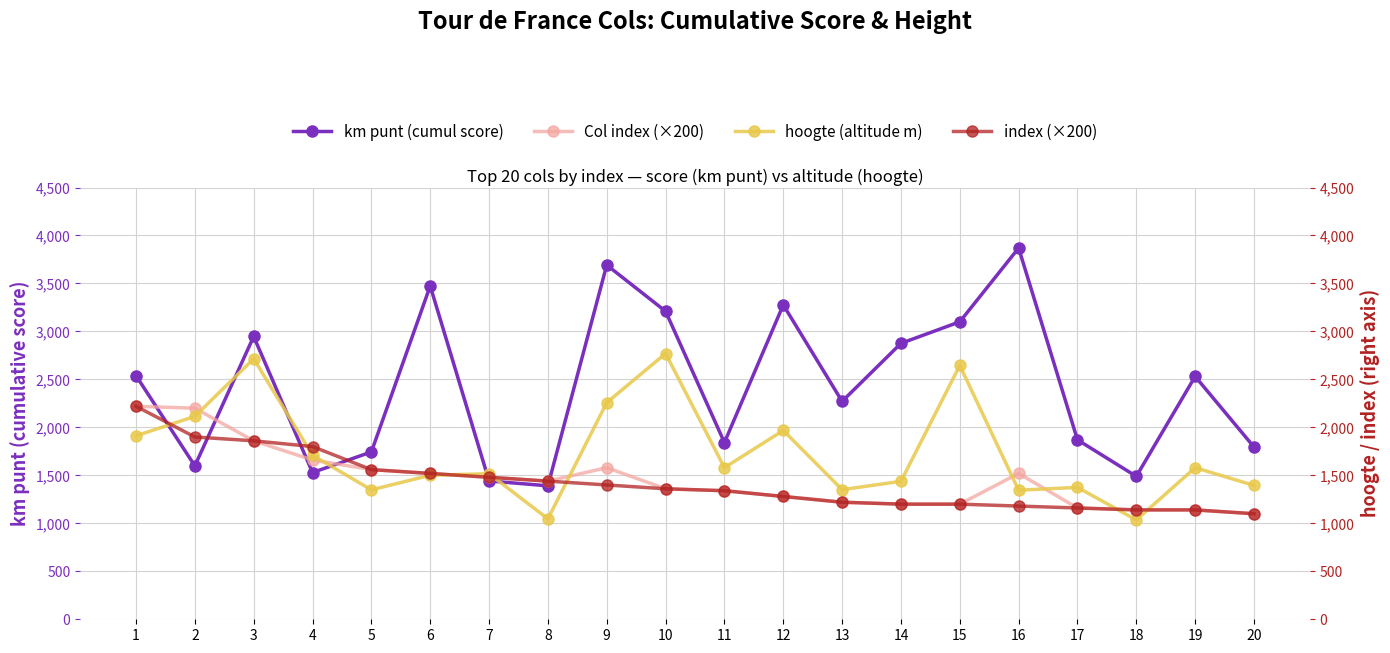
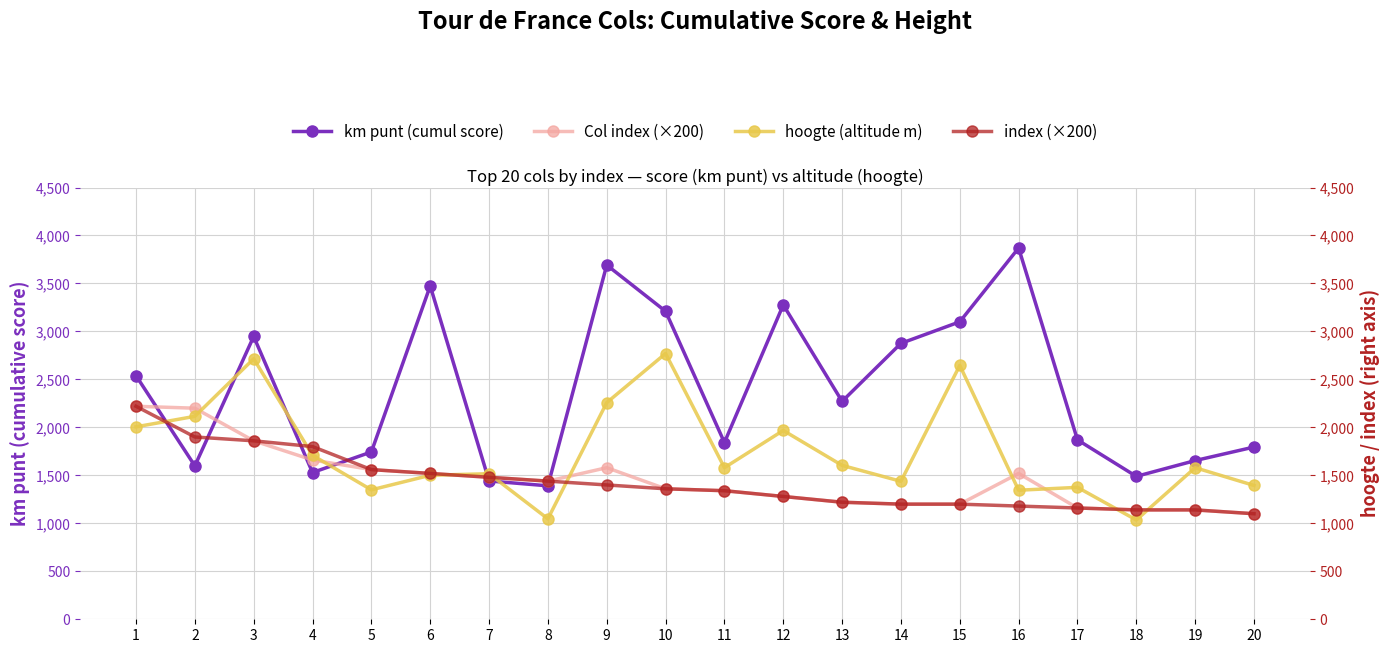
km punt (cumul score), 19: 2,500 -> 1,700
hoogte (altitude m), 1: 1,900 -> 2,000
hoogte (altitude m), 13: 1,400 -> 1,600
